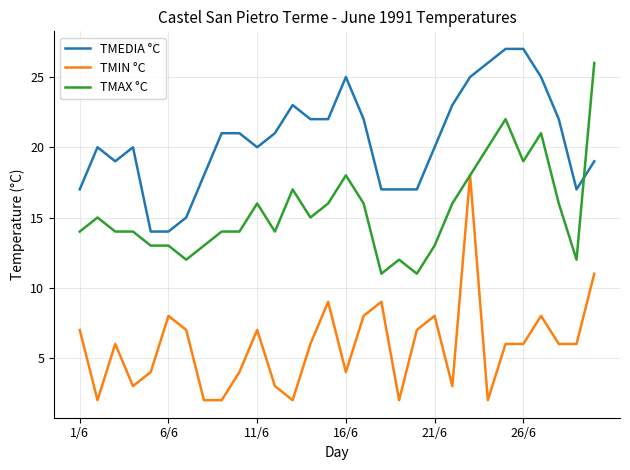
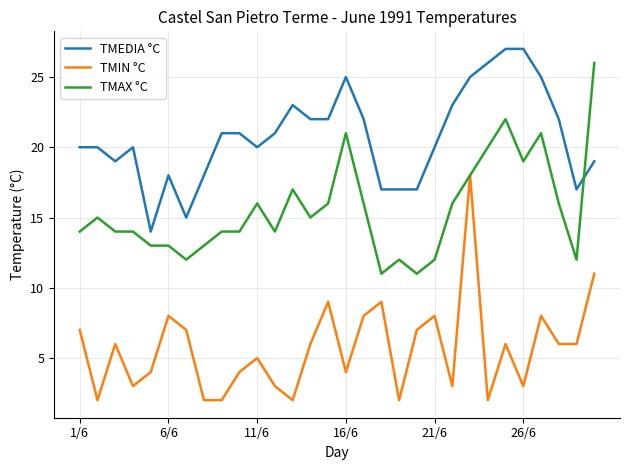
TMEDIA °C, 1/6: 17 -> 20
TMEDIA °C, 6/6: 14 -> 18
TMIN °C, 11/6: 7 -> 5
TMAX °C, 16/6: 18 -> 21
TMAX °C, 21/6: 13 -> 12
TMIN °C, 26/6: 6 -> 3
